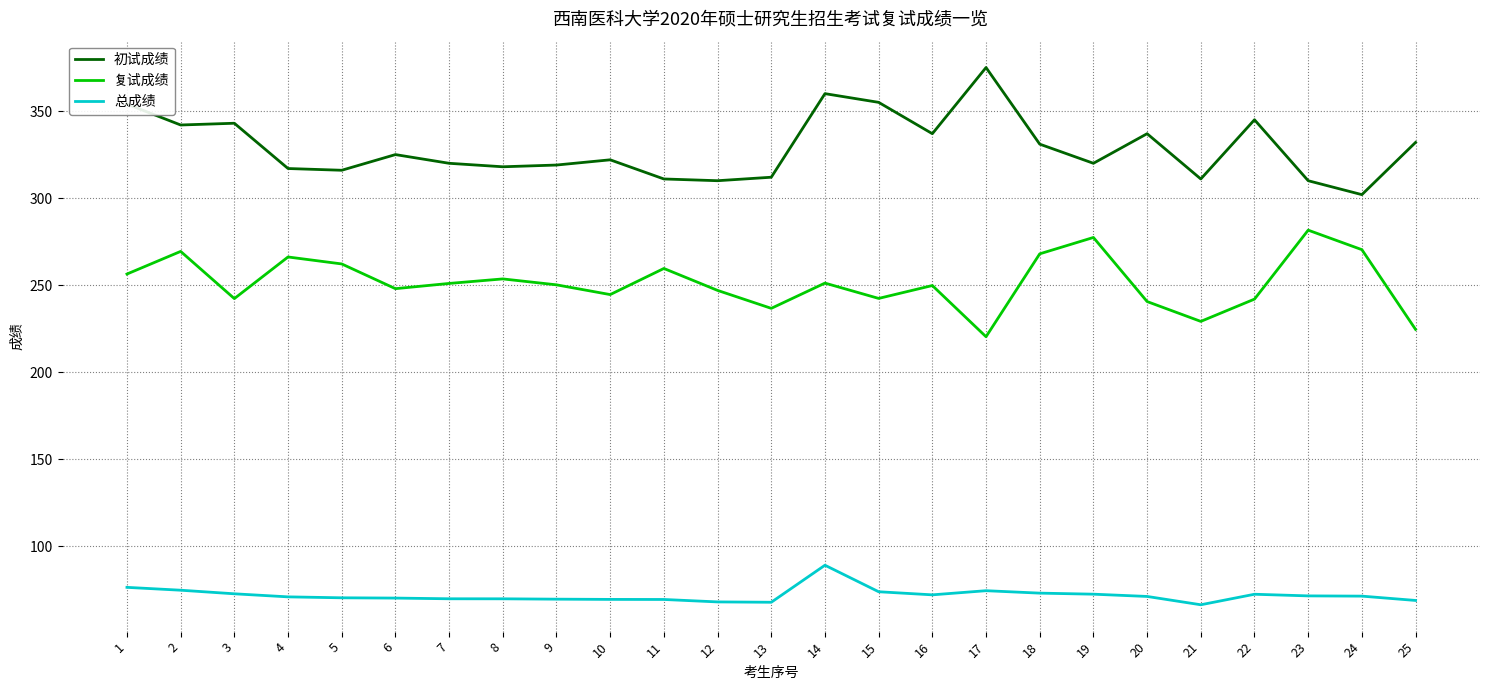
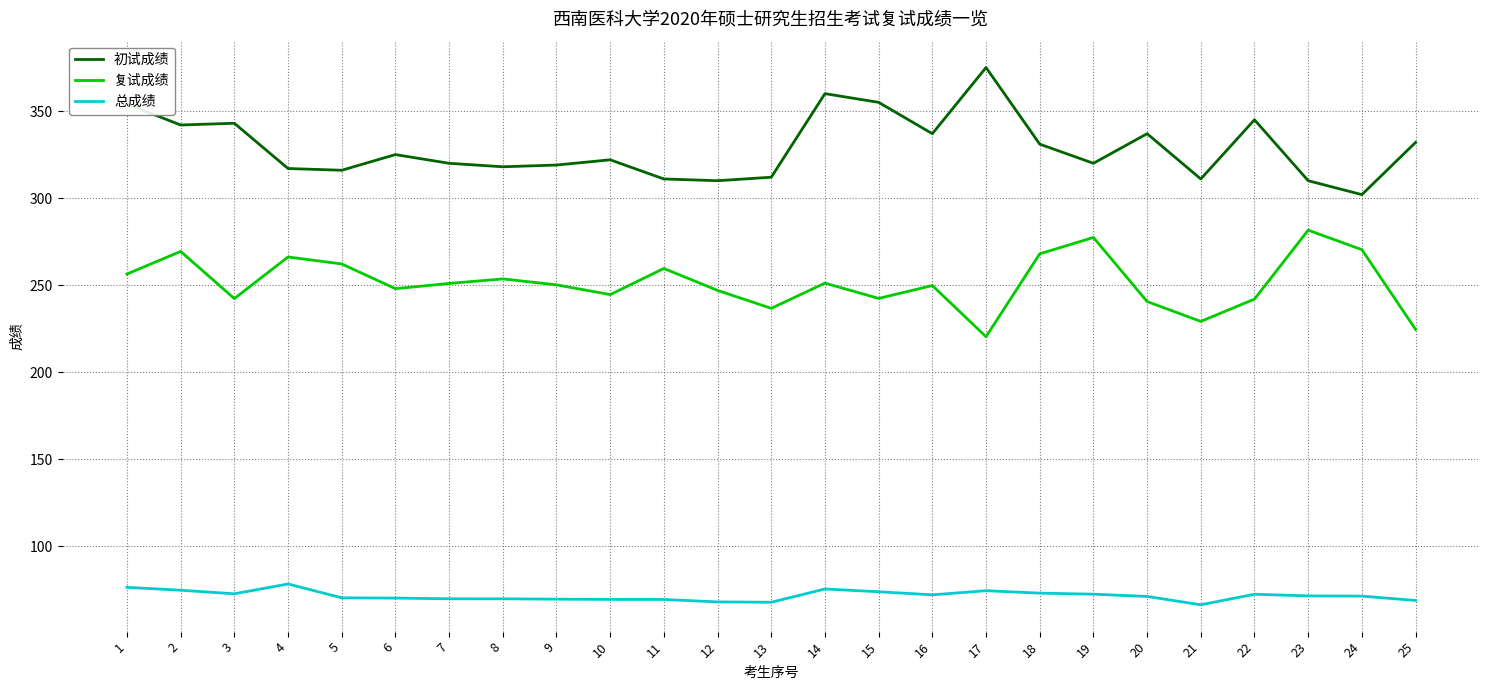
总成绩, 4: 71 -> 78
总成绩, 14: 89 -> 76
